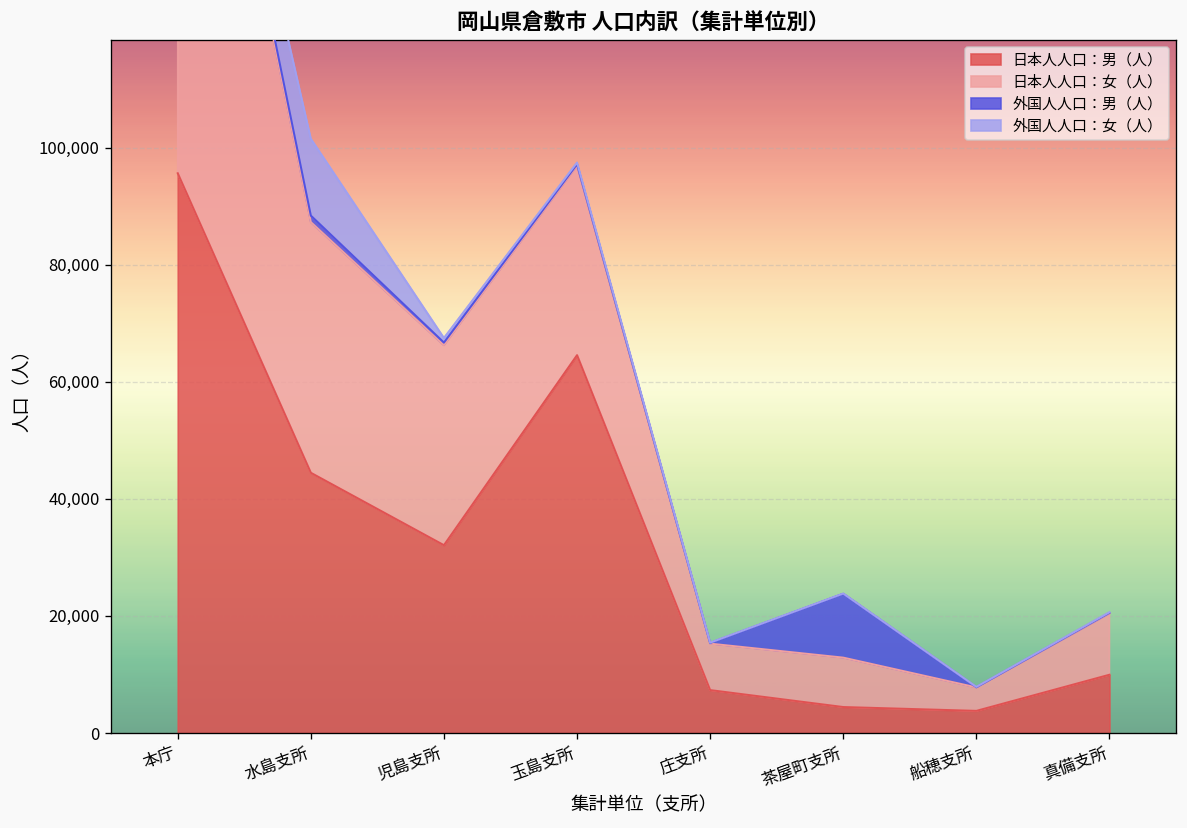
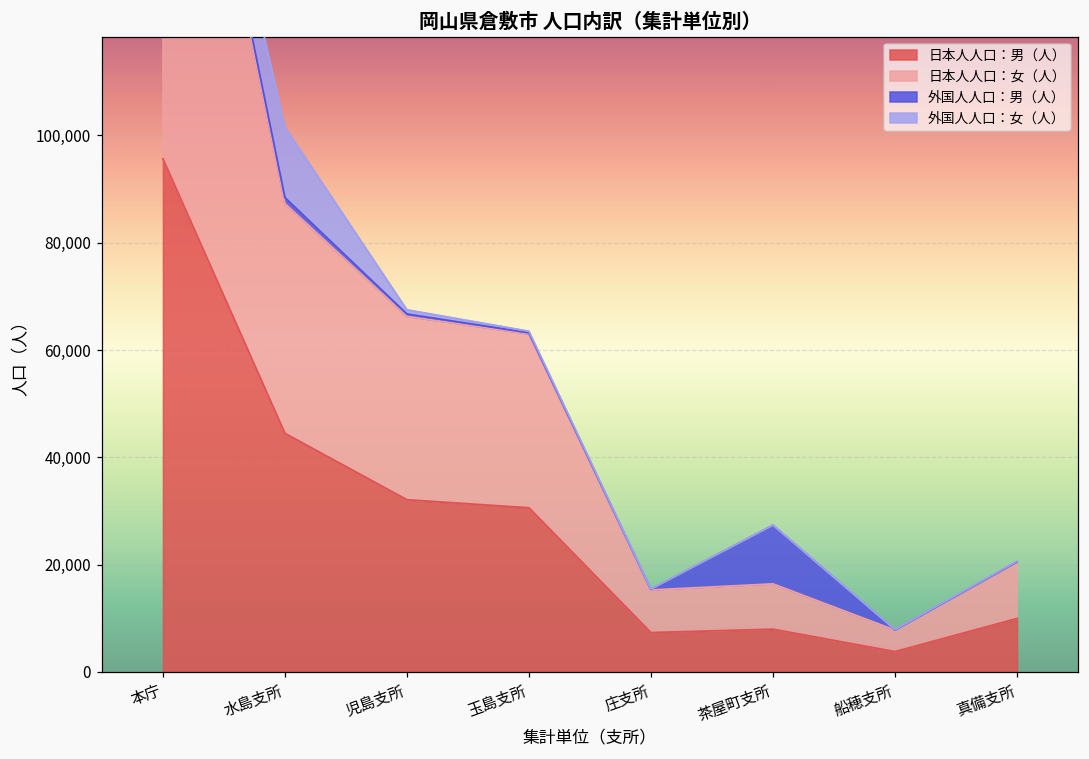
日本人人口：男（人）, 玉島支所: 65,000 -> 31,000
日本人人口：男（人）, 茶屋町支所: 4,000 -> 8,000
